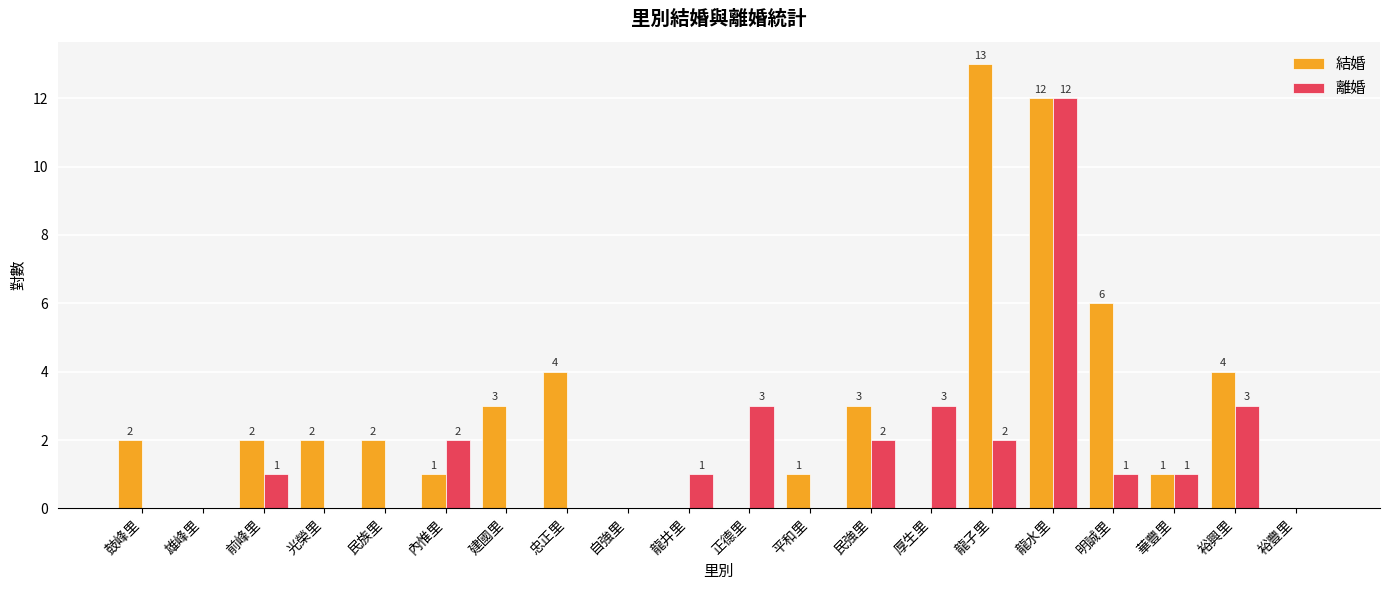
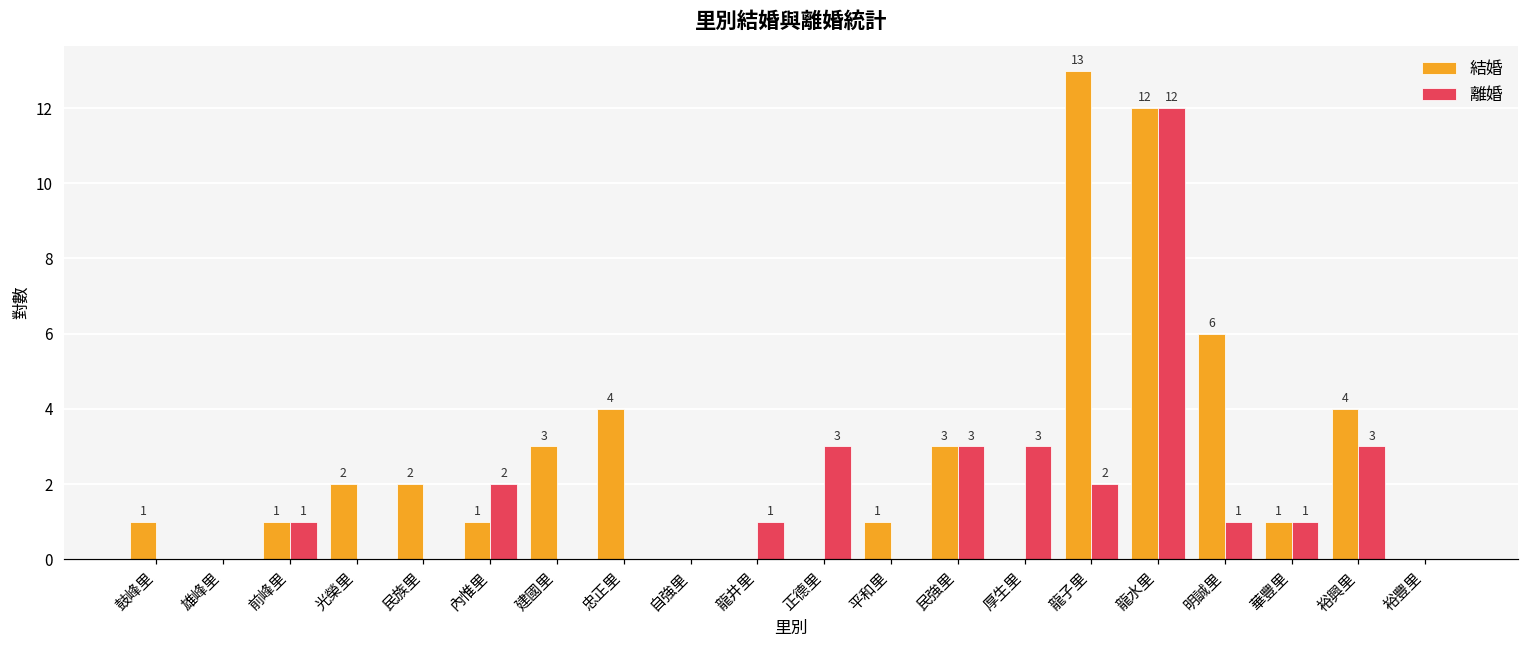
結婚, 鼓峰里: 2 -> 1
結婚, 前峰里: 2 -> 1
離婚, 民強里: 2 -> 3
